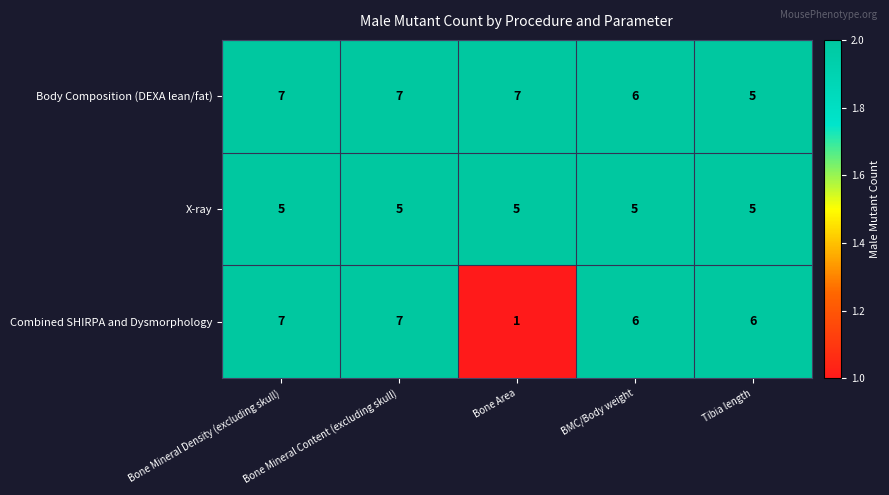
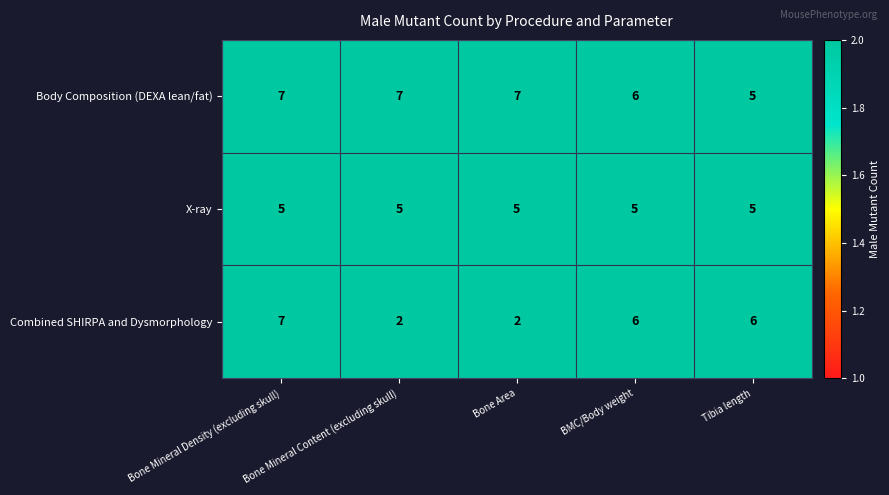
Combined SHIRPA and Dysmorphology, Bone Mineral Content (excluding skull): 7 -> 2
Combined SHIRPA and Dysmorphology, Bone Area: 1 -> 2
